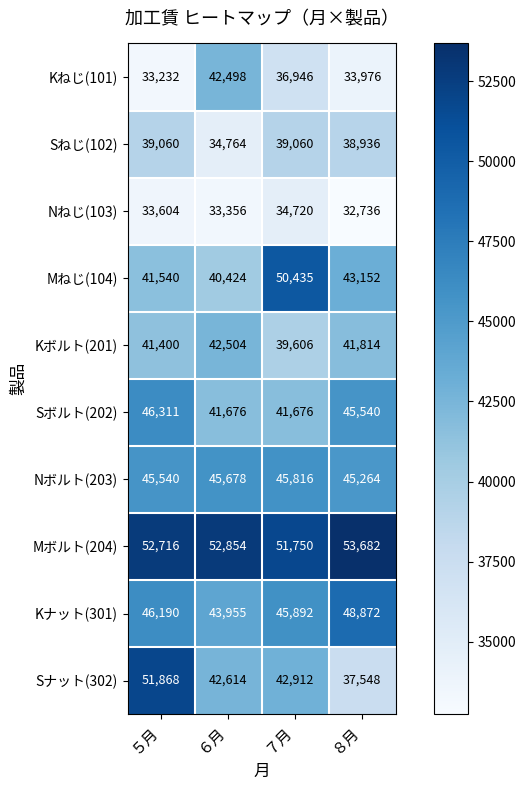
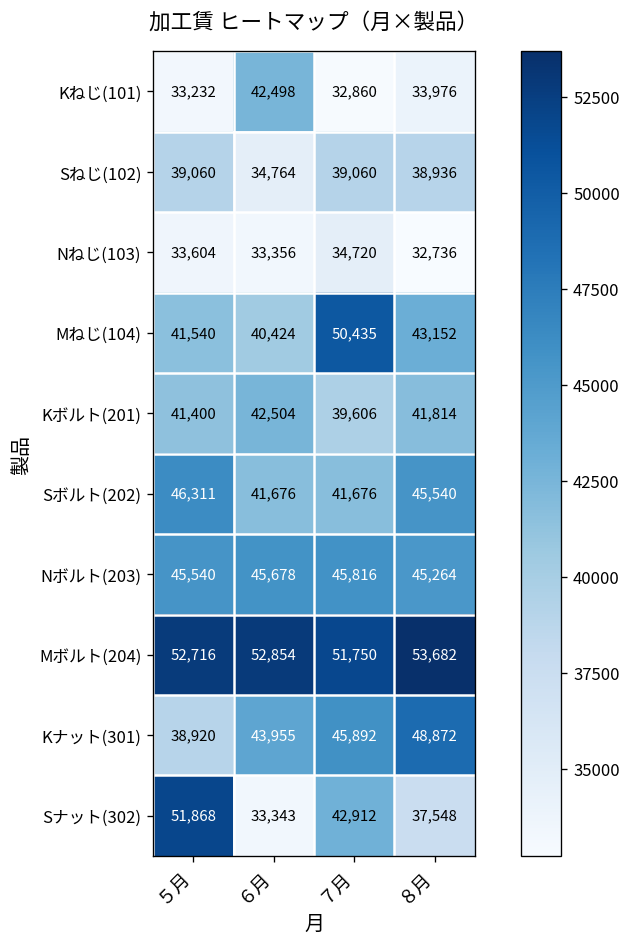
Kねじ(101), ７月: 36,946 -> 32,860
Kナット(301), ５月: 46,190 -> 38,920
Sナット(302), ６月: 42,614 -> 33,343
